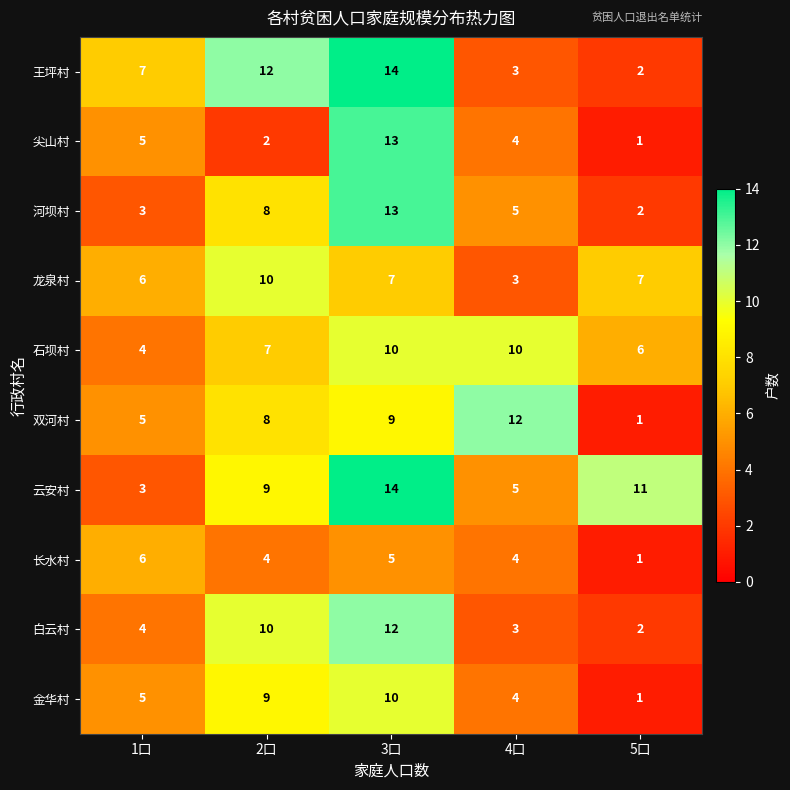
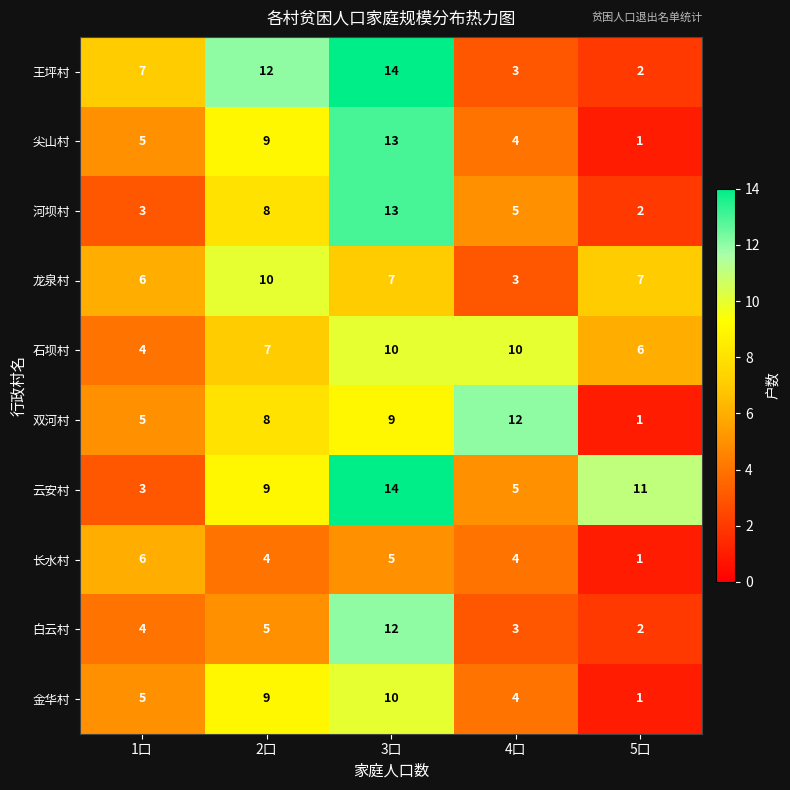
尖山村, 2口: 2 -> 9
白云村, 2口: 10 -> 5
